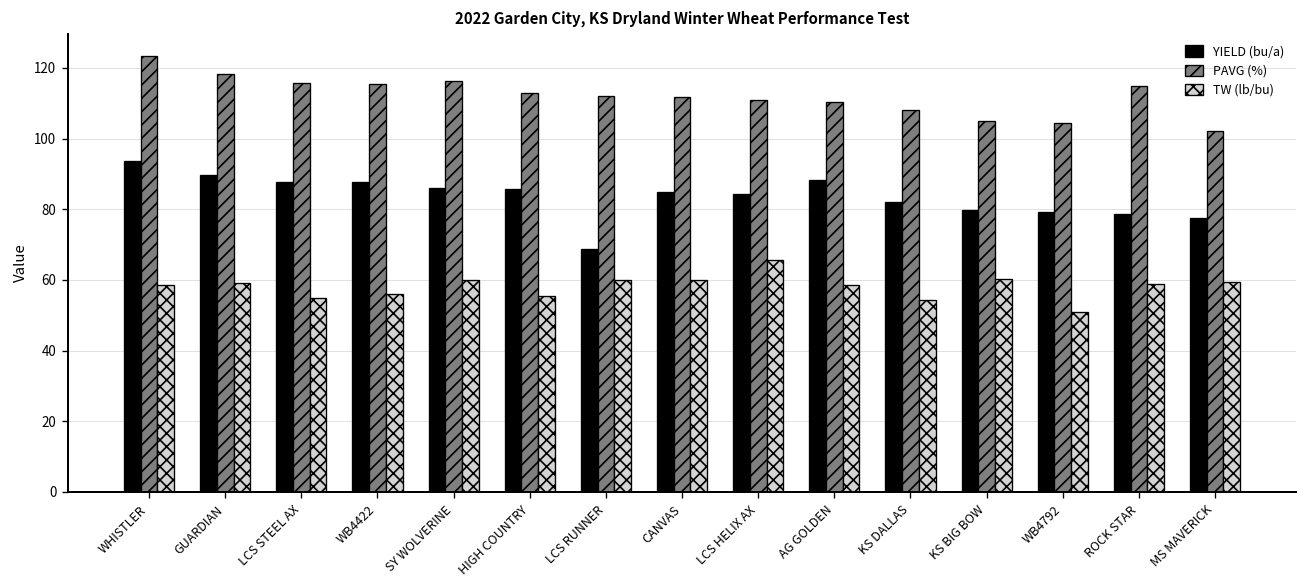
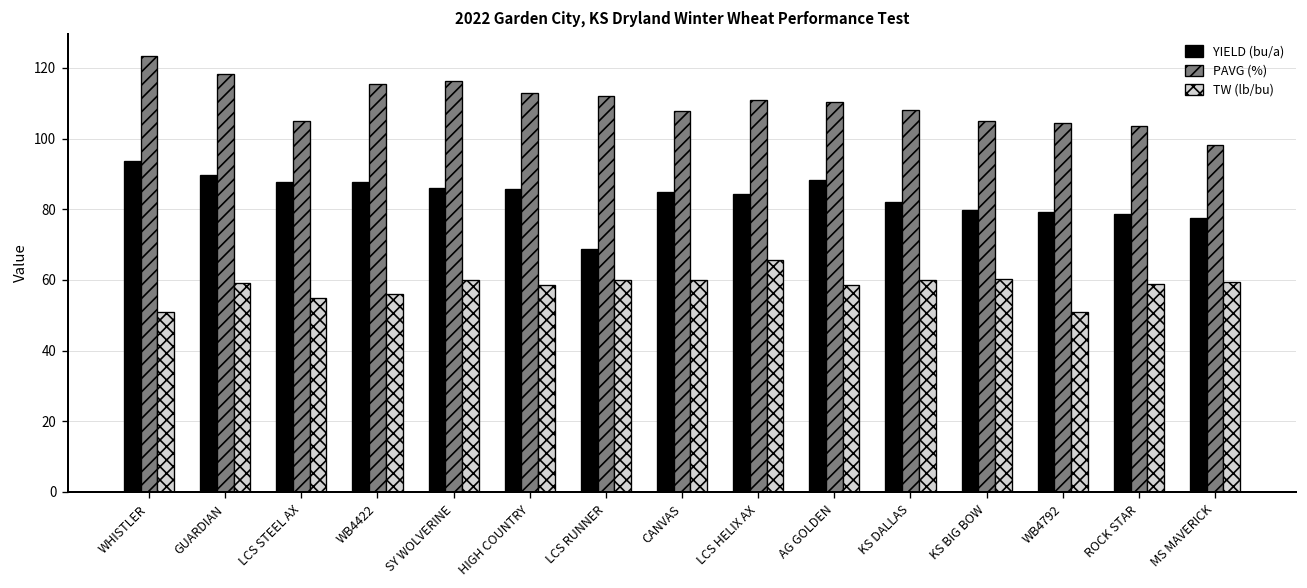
TW (lb/bu), WHISTLER: 59 -> 51
PAVG (%), LCS STEEL AX: 116 -> 105
TW (lb/bu), HIGH COUNTRY: 55 -> 59
PAVG (%), CANVAS: 112 -> 108
TW (lb/bu), KS DALLAS: 54 -> 60
PAVG (%), ROCK STAR: 115 -> 104
PAVG (%), MS MAVERICK: 102 -> 98
